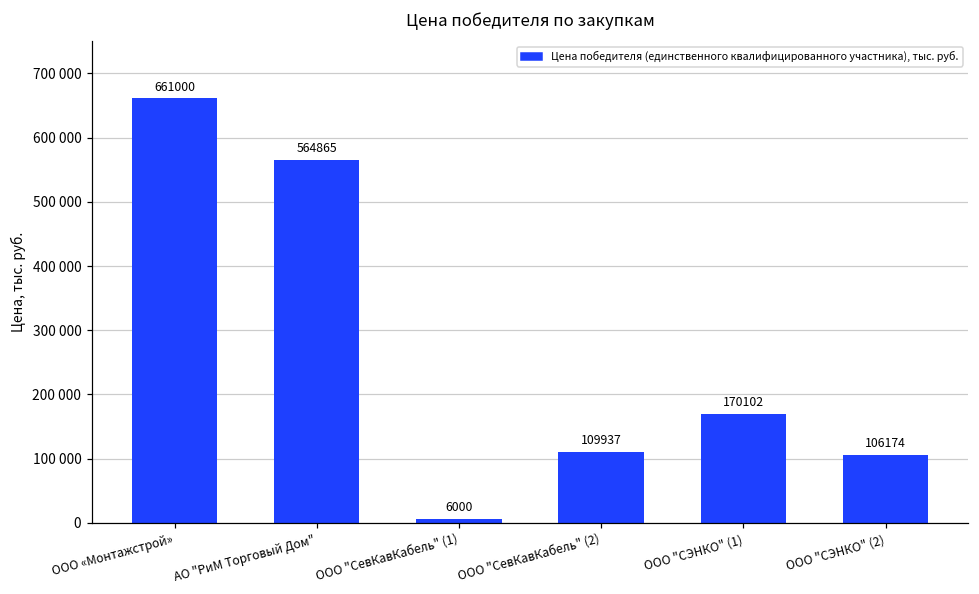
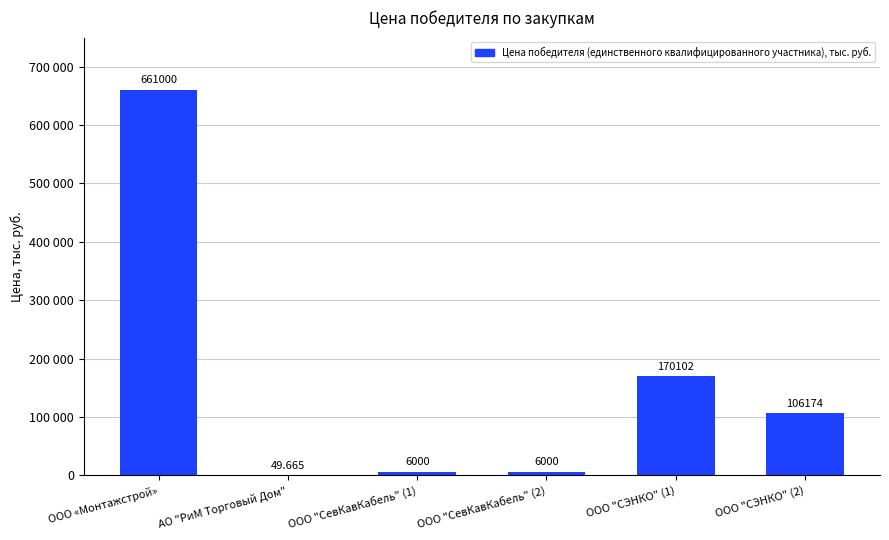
АО "РиМ Торговый Дом": 564865 -> 49.665
ООО "СевКавКабель" (2): 109937 -> 6000
